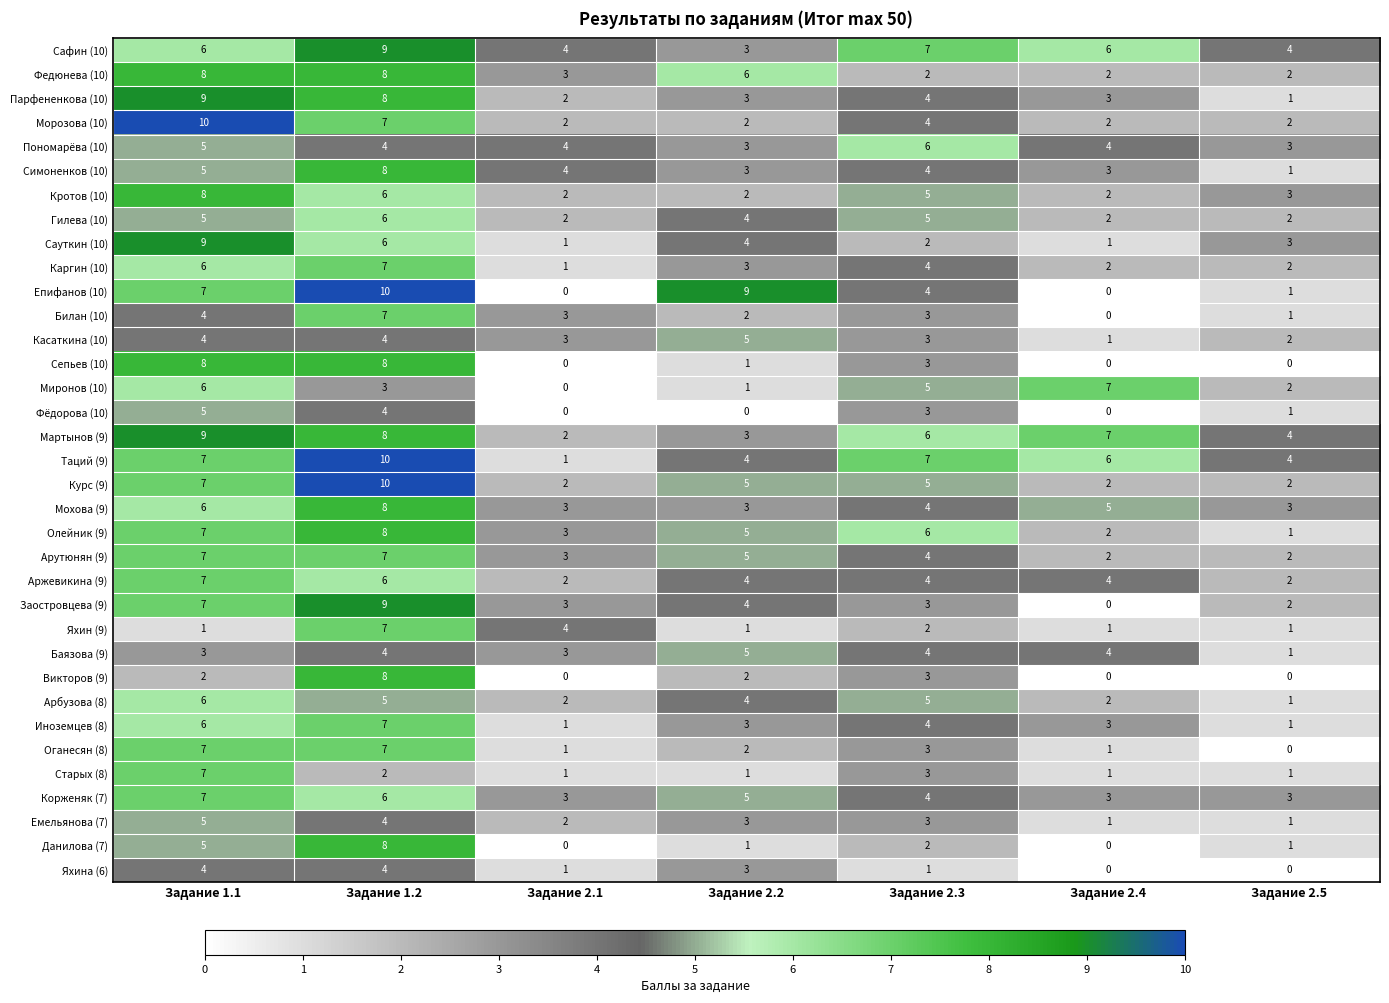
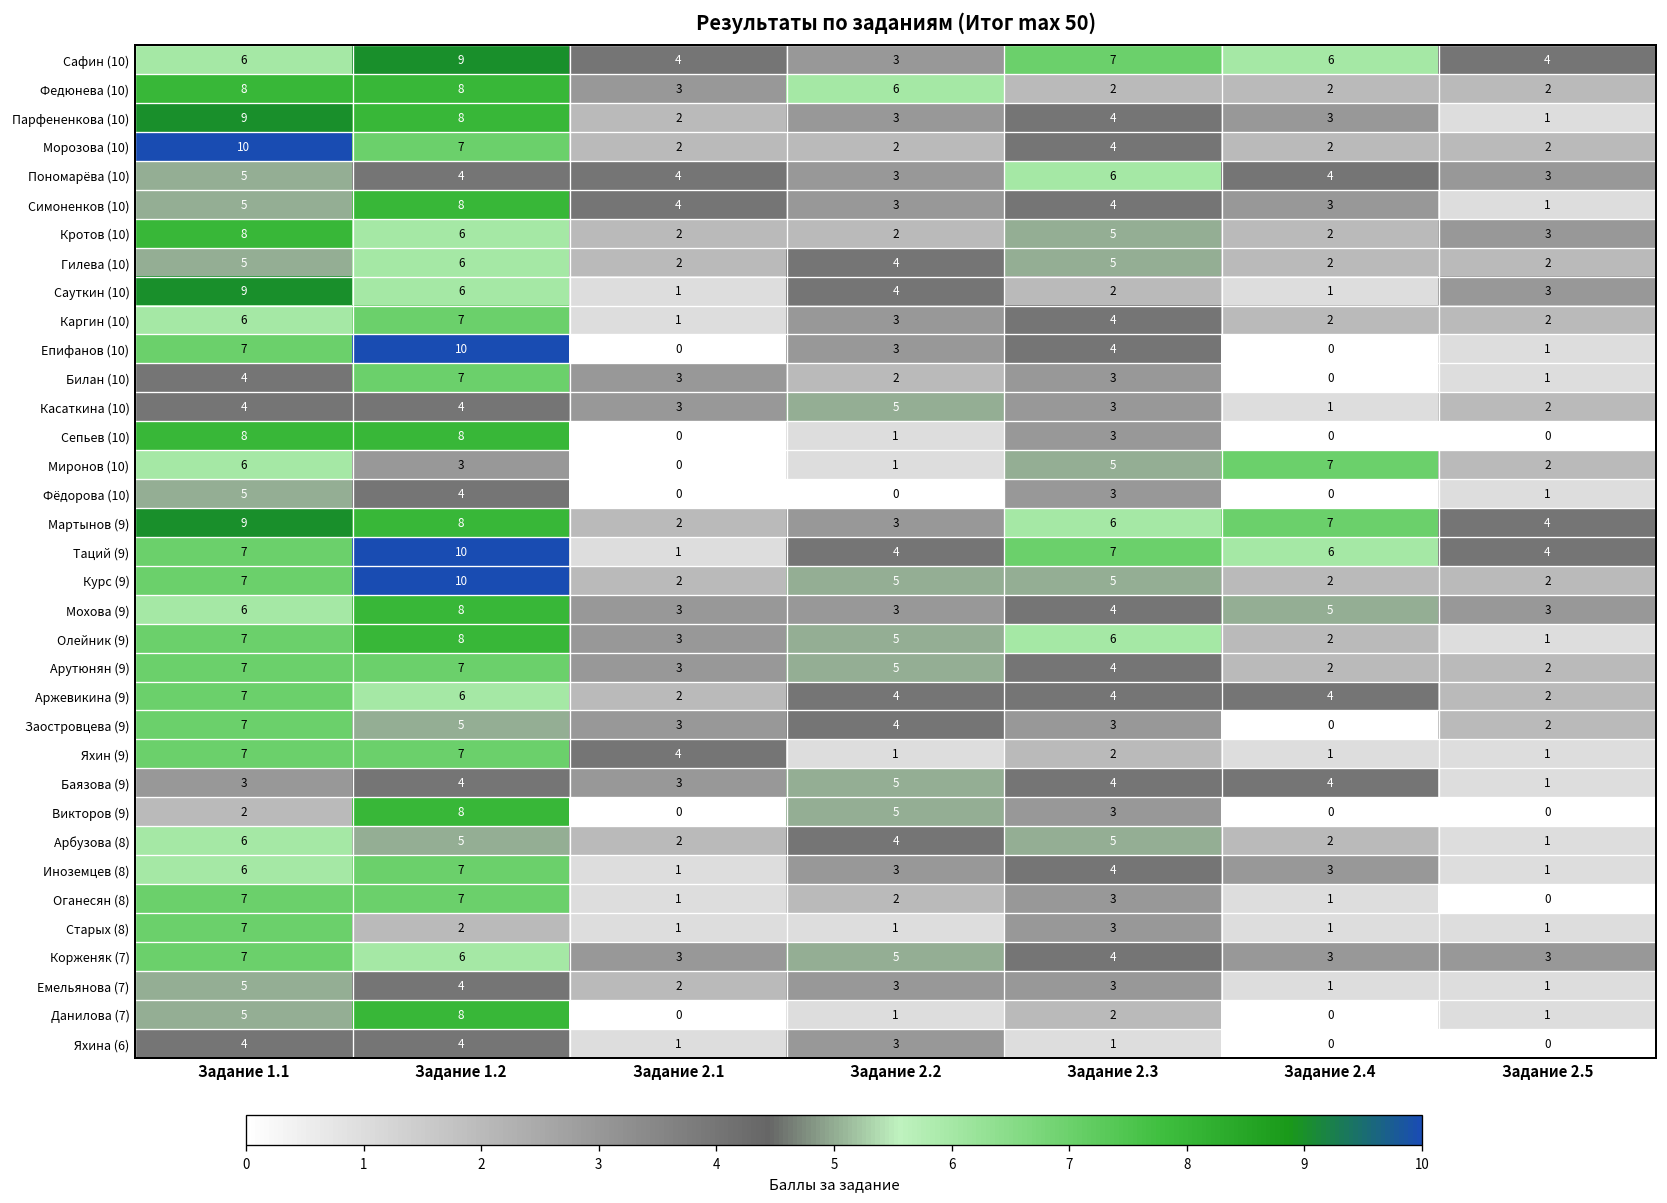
Епифанов (10), Задание 2.2: 9 -> 3
Заостровцева (9), Задание 1.2: 9 -> 5
Яхин (9), Задание 1.1: 1 -> 7
Викторов (9), Задание 2.2: 2 -> 5
